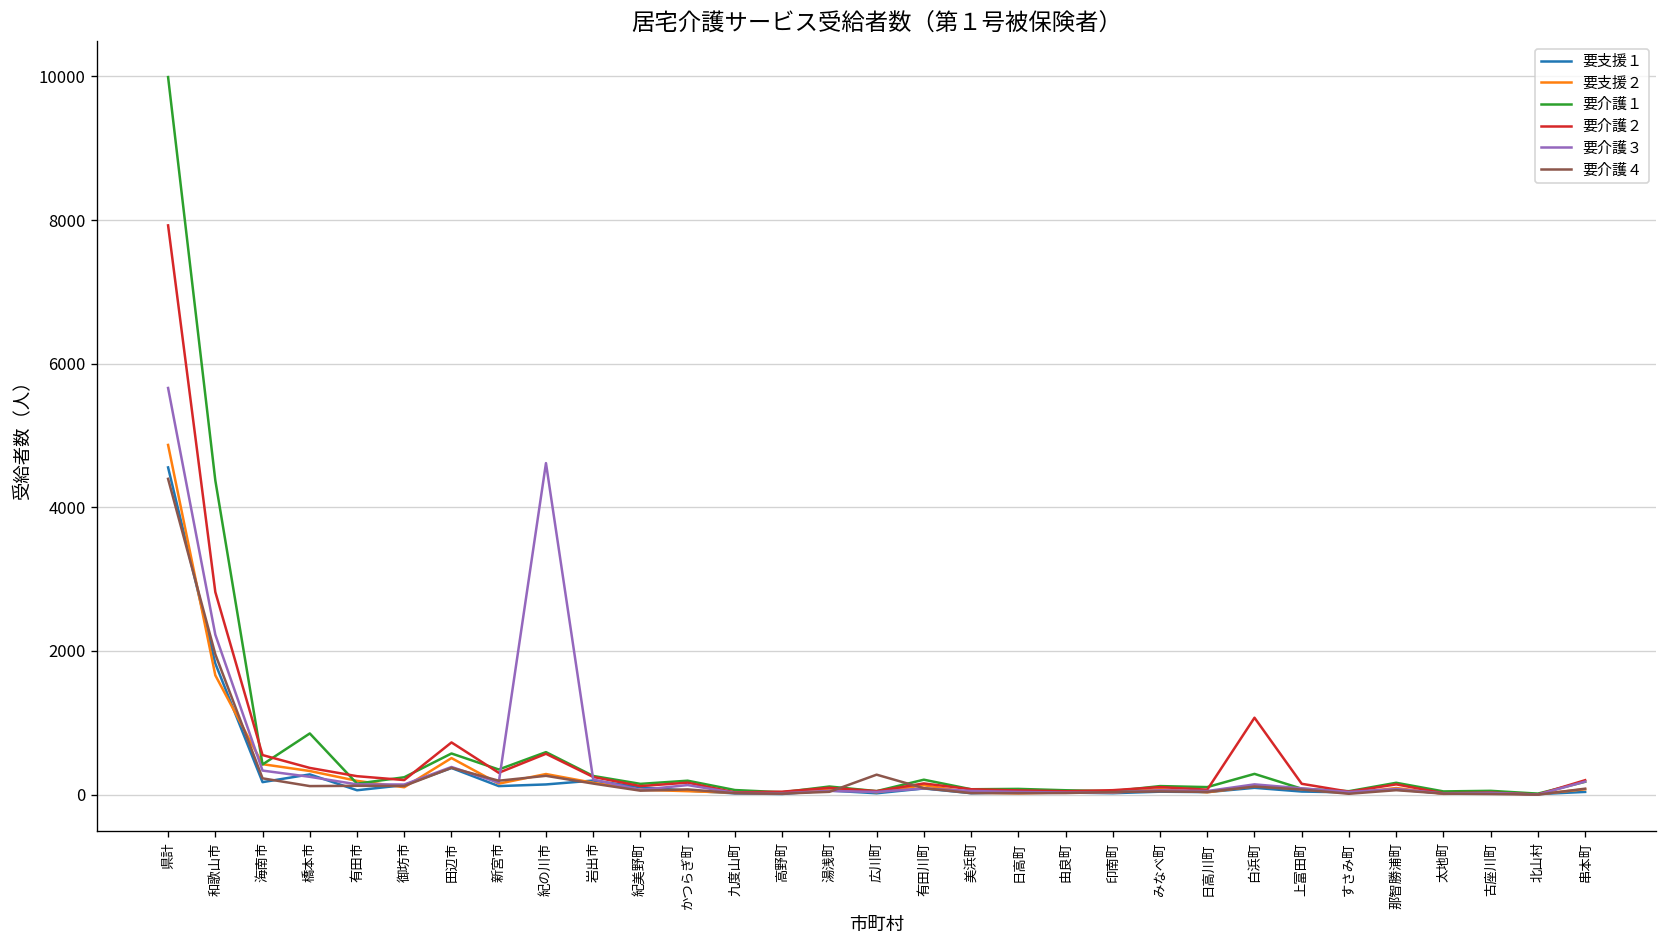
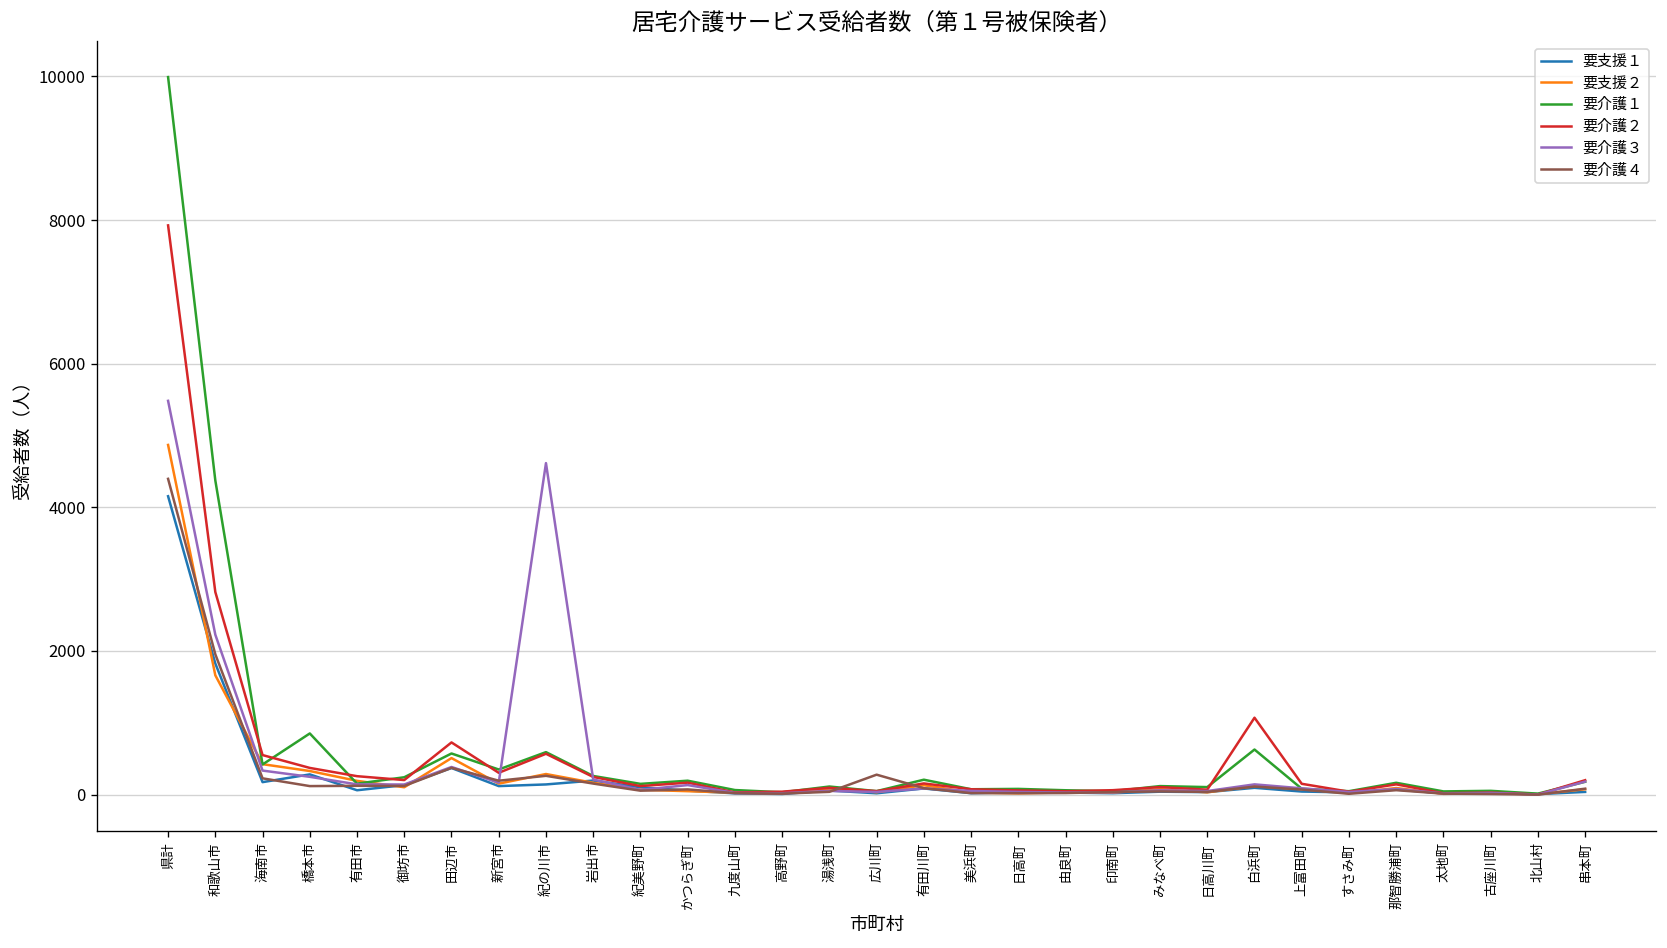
要支援１, 県計: 4600 -> 4200
要介護３, 県計: 5700 -> 5500
要介護１, 白浜町: 300 -> 600
